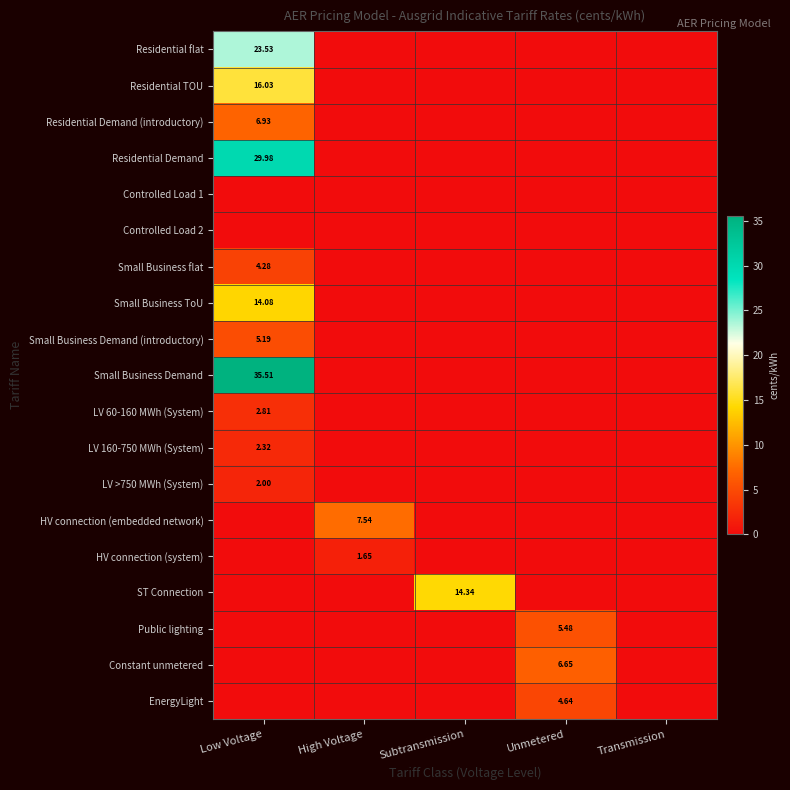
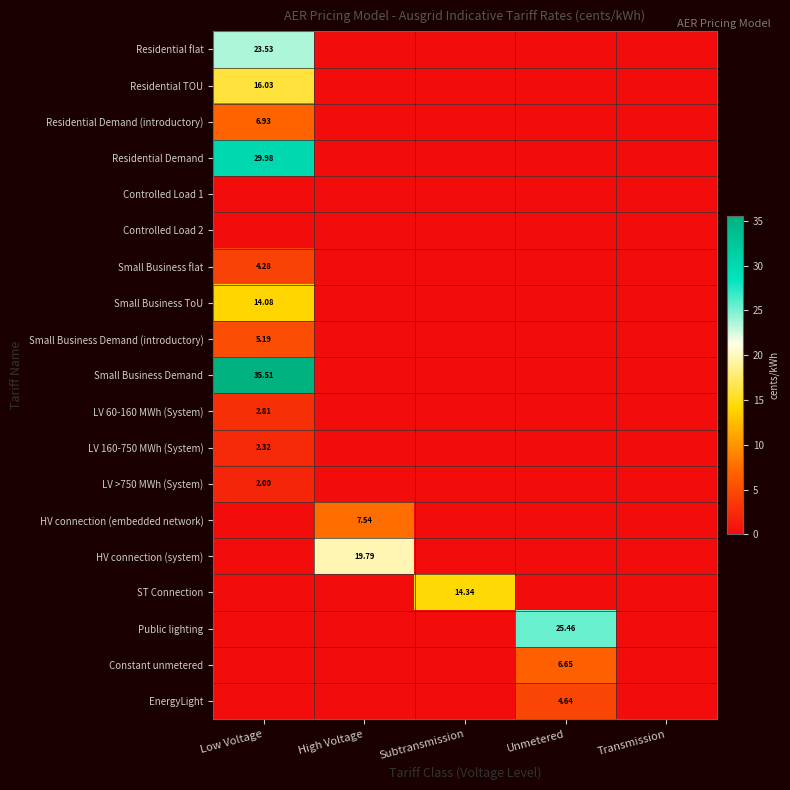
HV connection (system), High Voltage: 1.65 -> 19.79
Public lighting, Unmetered: 5.48 -> 25.46
